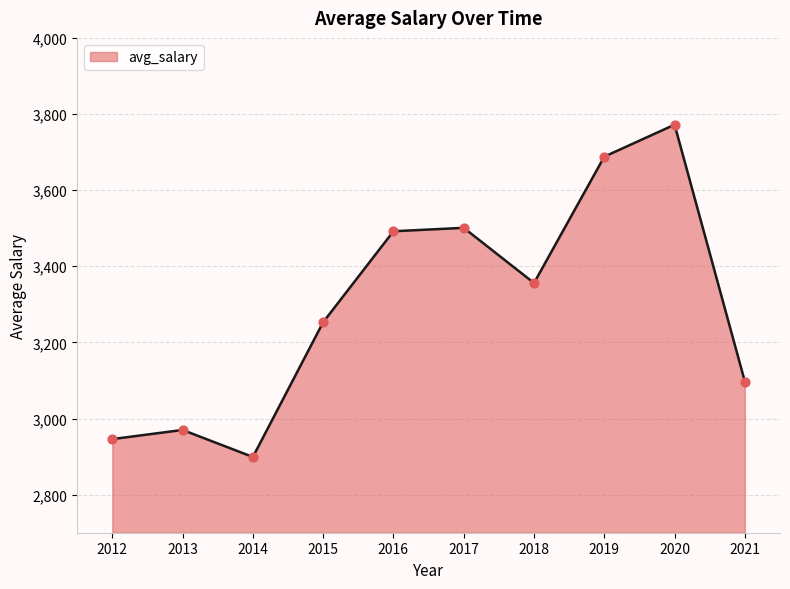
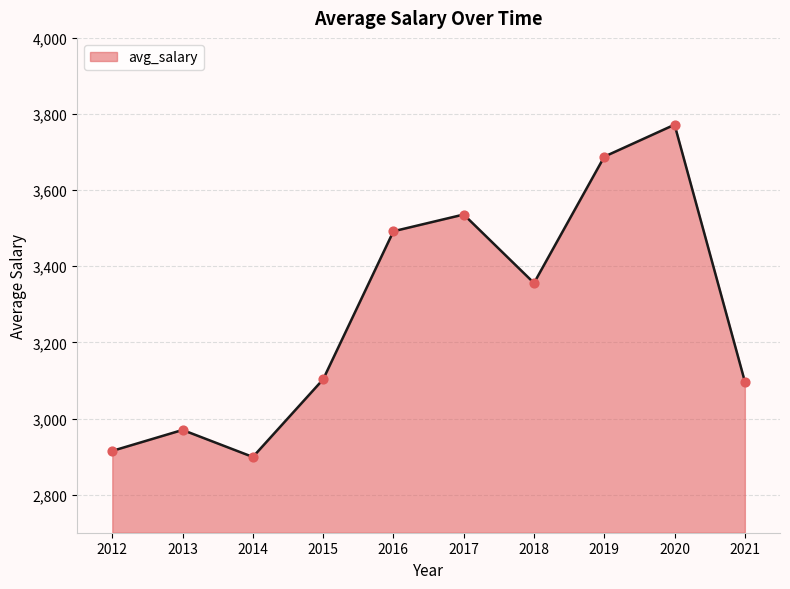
2012: 2,950 -> 2,920
2015: 3,250 -> 3,100
2017: 3,500 -> 3,540
